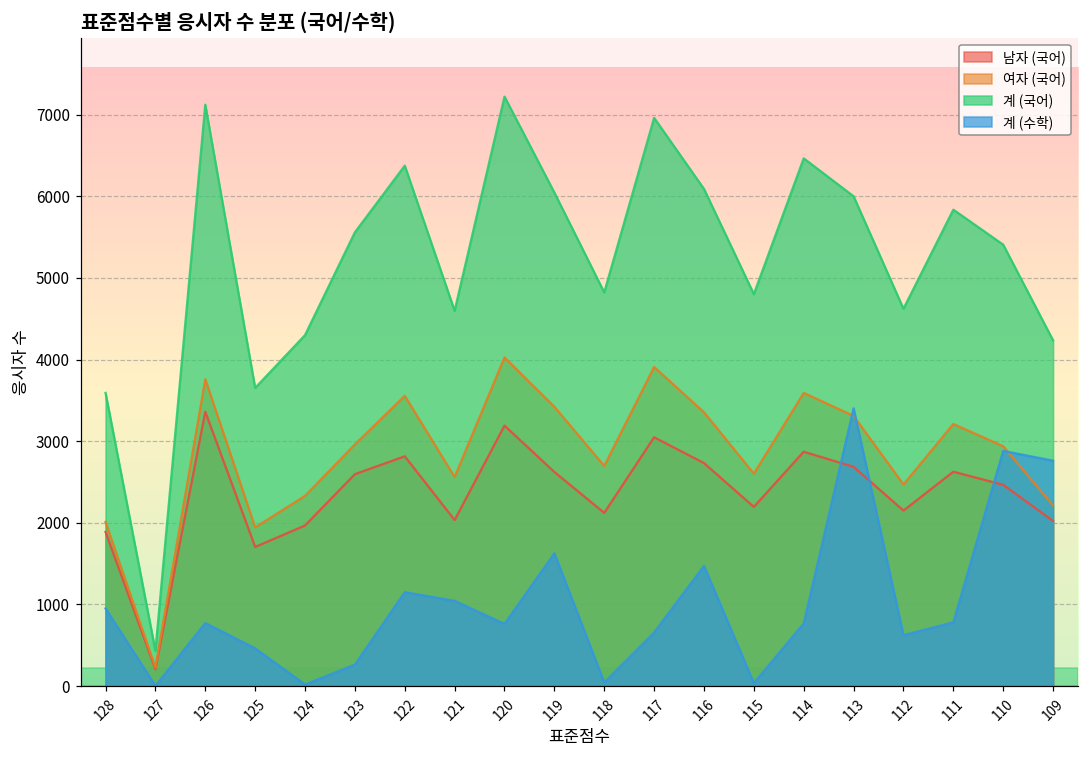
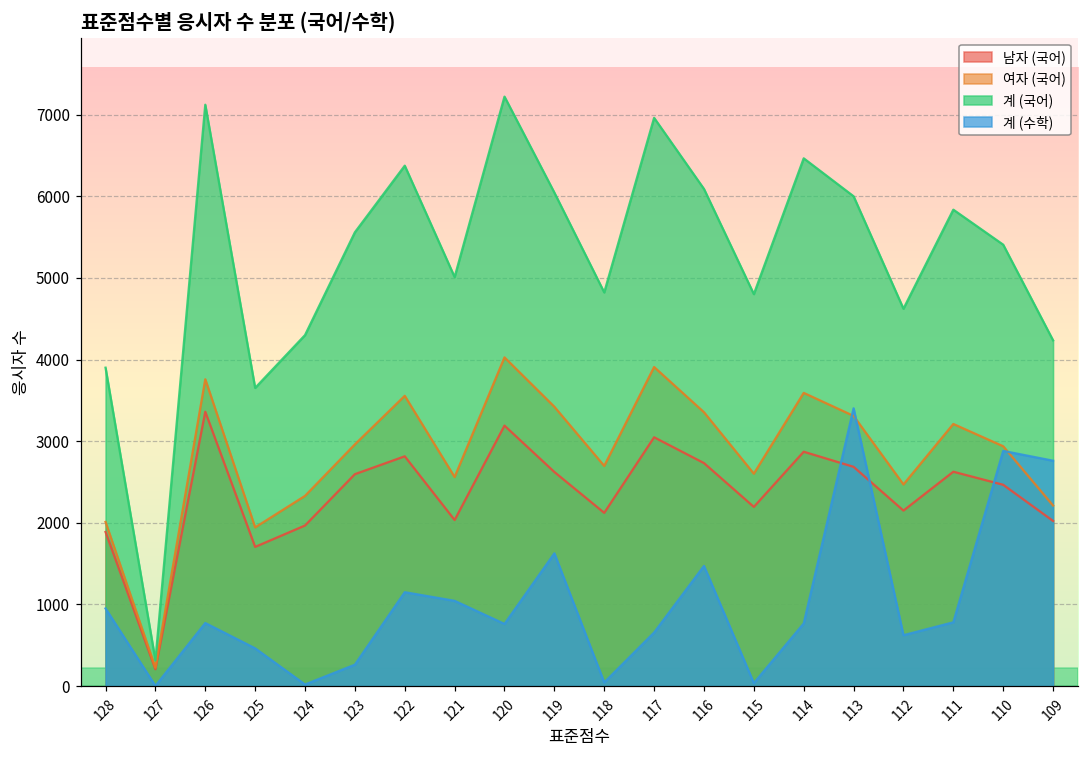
계 (국어), 128: 3600 -> 3900
계 (국어), 127: 400 -> 300
계 (국어), 121: 4600 -> 5000
